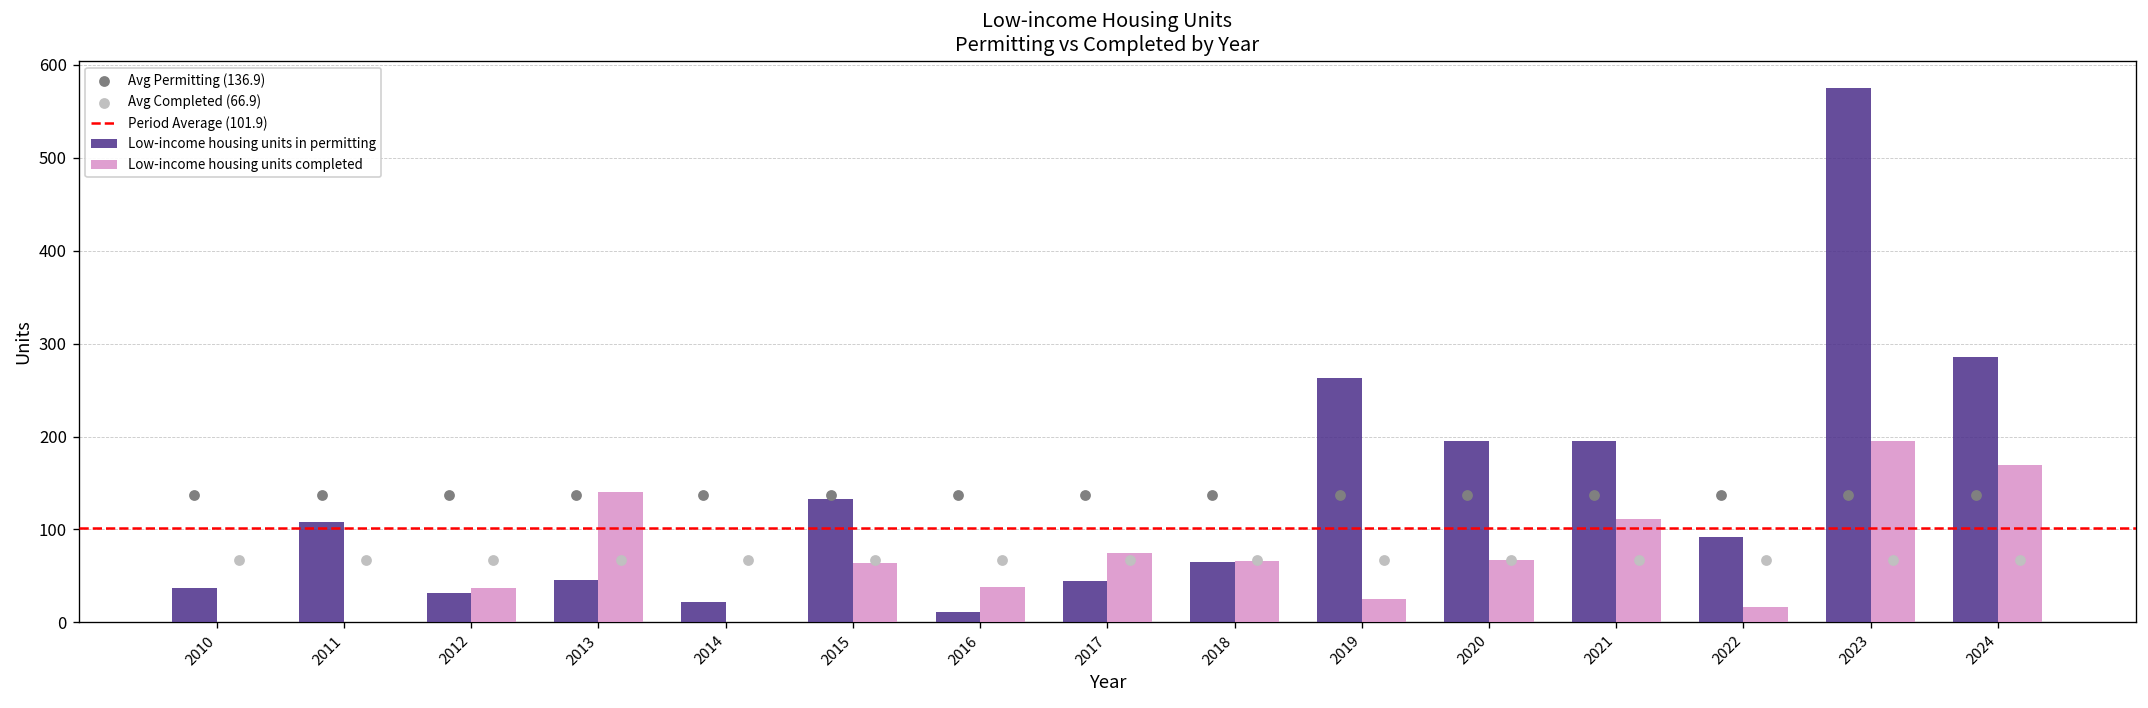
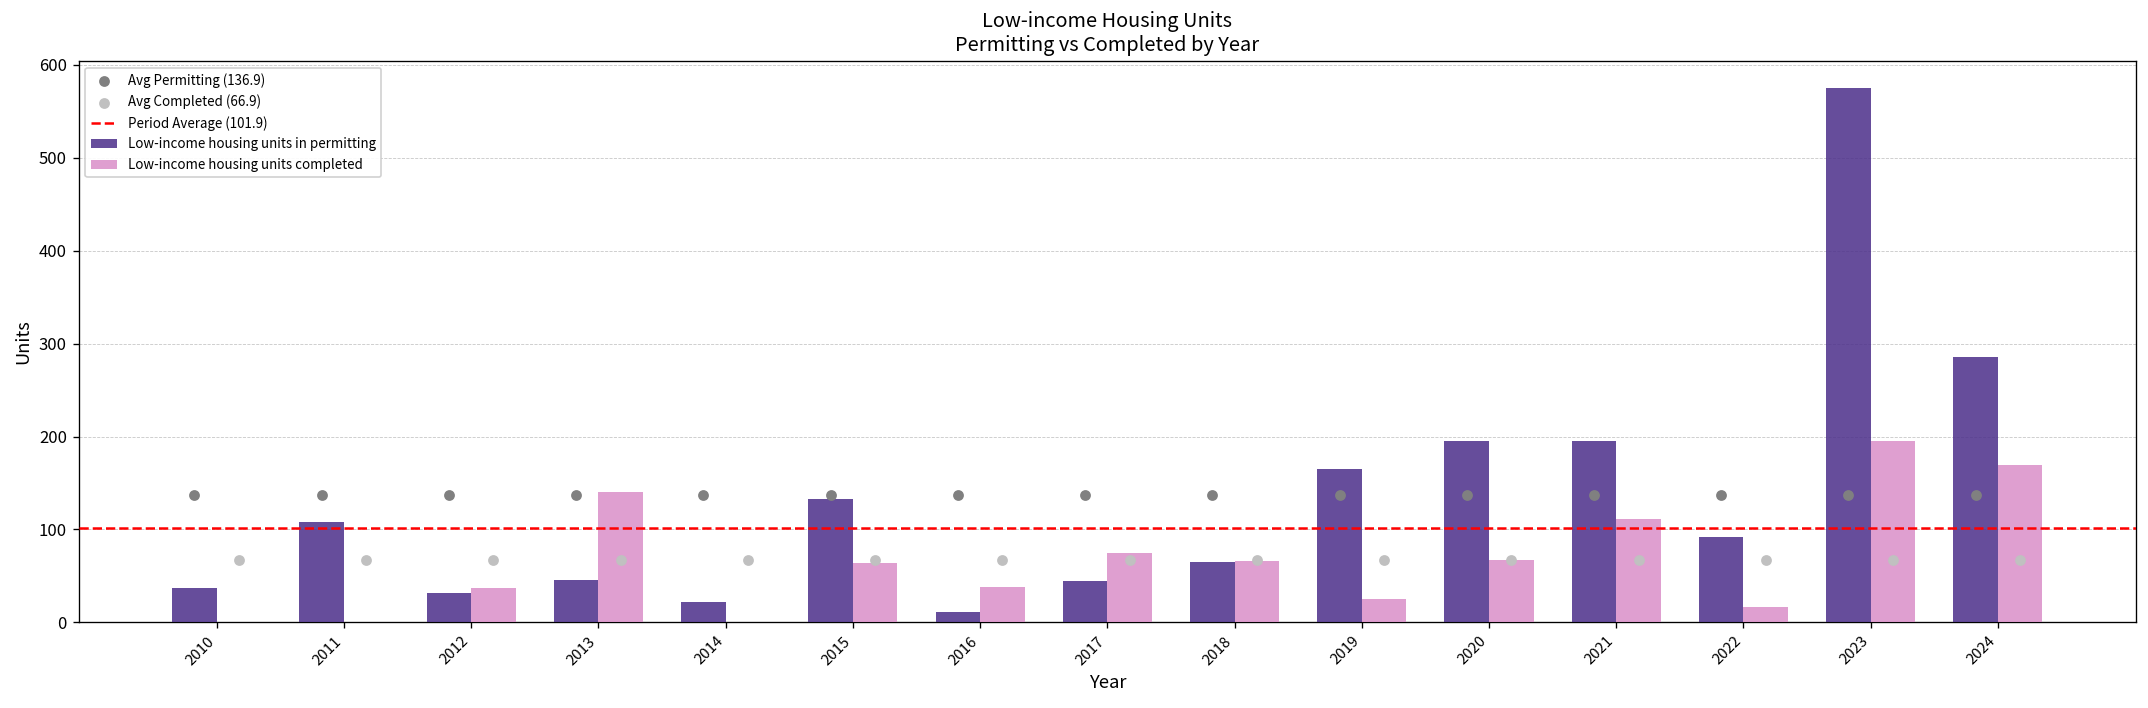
Low-income housing units in permitting, 2019: 260 -> 170
